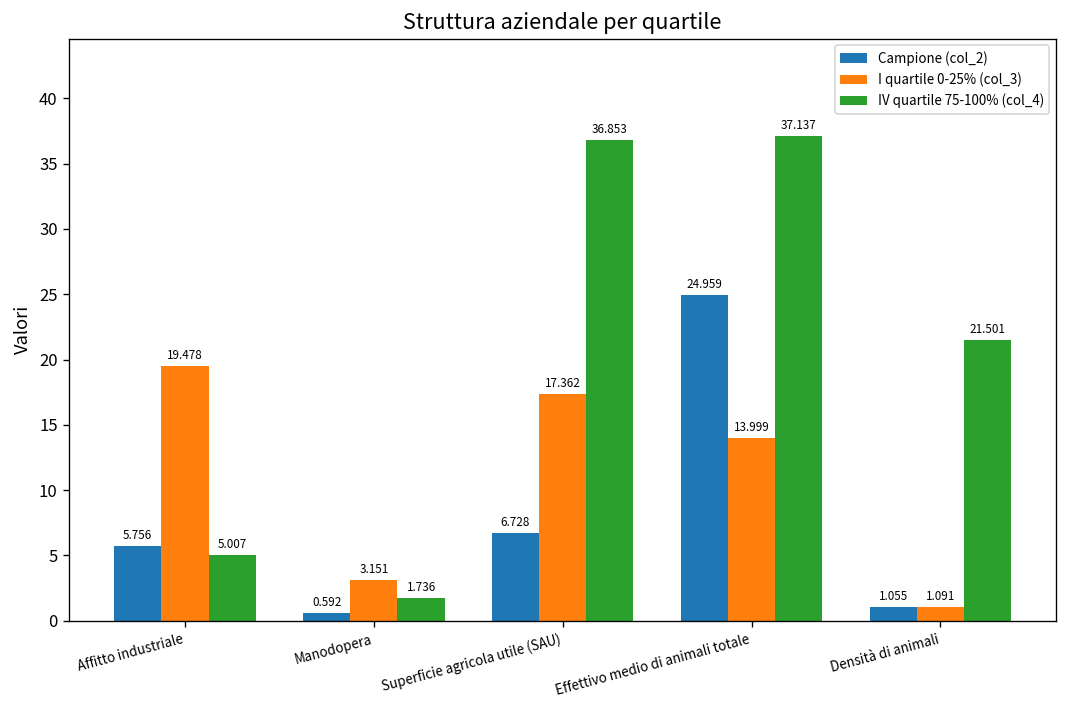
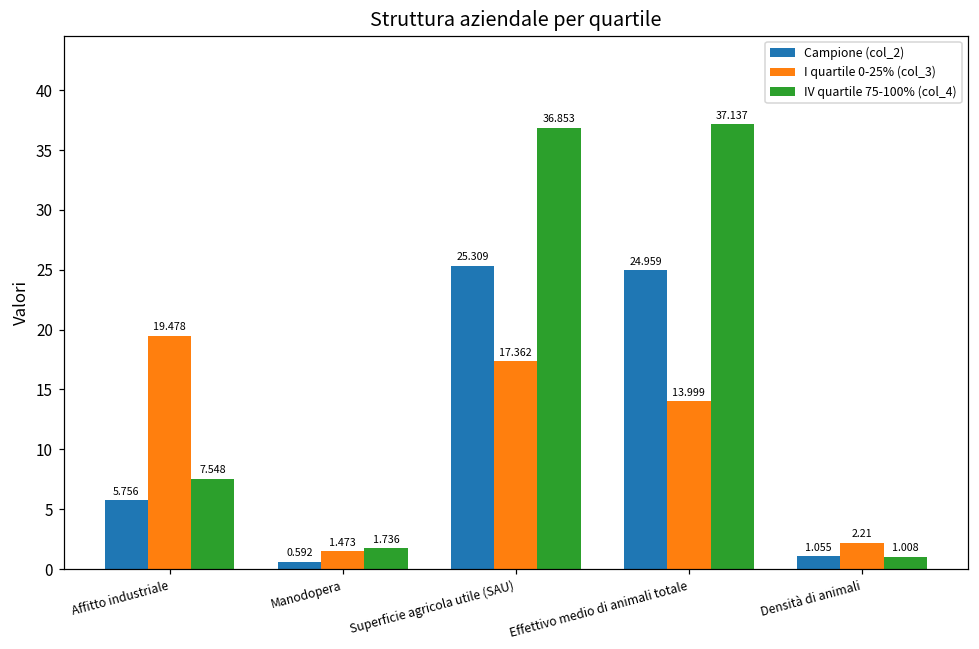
IV quartile 75-100% (col_4), Affitto industriale: 5.007 -> 7.548
I quartile 0-25% (col_3), Manodopera: 3.151 -> 1.473
Campione (col_2), Superficie agricola utile (SAU): 6.728 -> 25.309
I quartile 0-25% (col_3), Densità di animali: 1.091 -> 2.21
IV quartile 75-100% (col_4), Densità di animali: 21.501 -> 1.008
